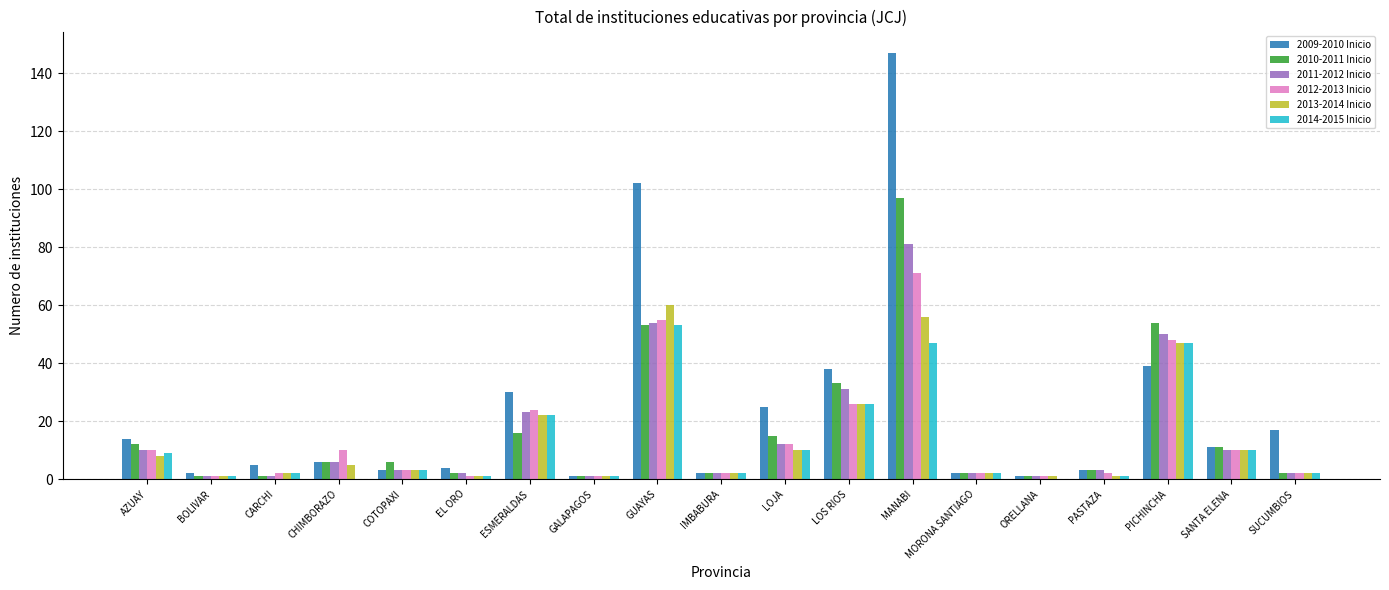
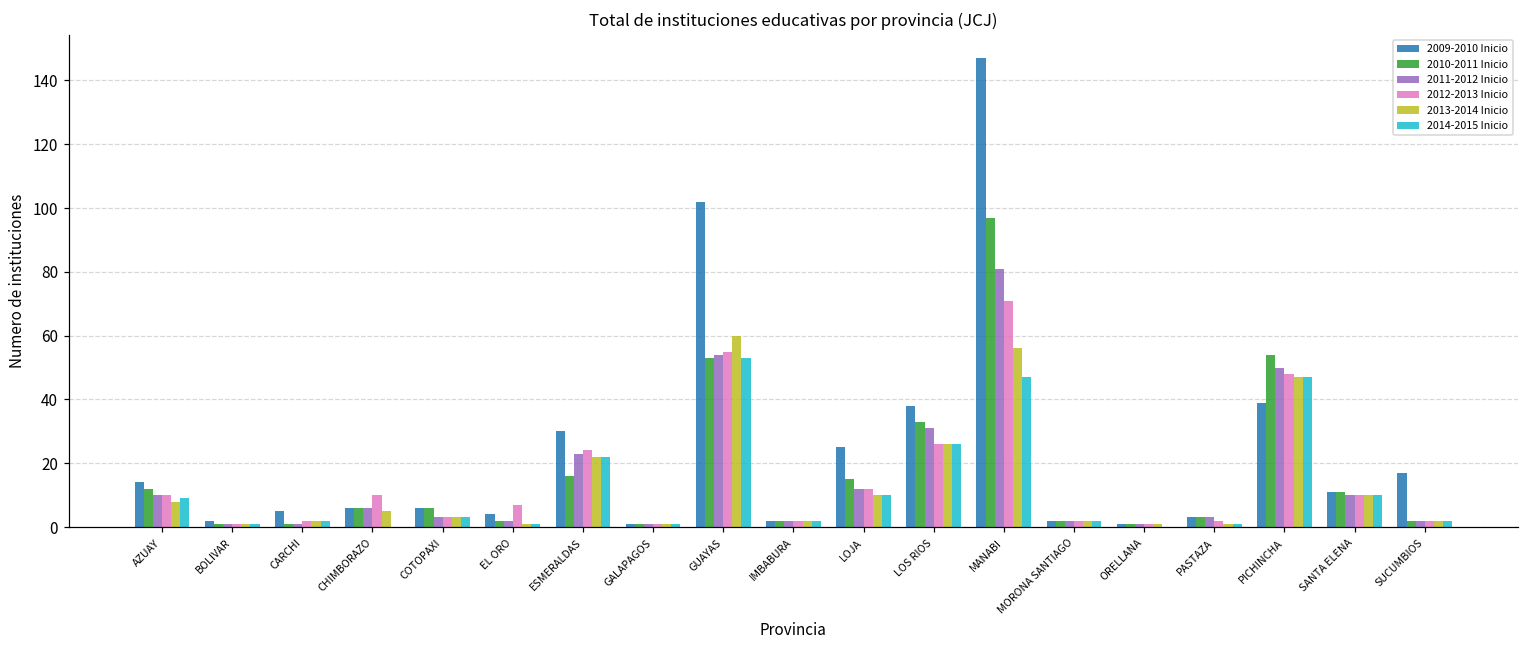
2009-2010 Inicio, COTOPAXI: 3 -> 6
2012-2013 Inicio, EL ORO: 1 -> 7
